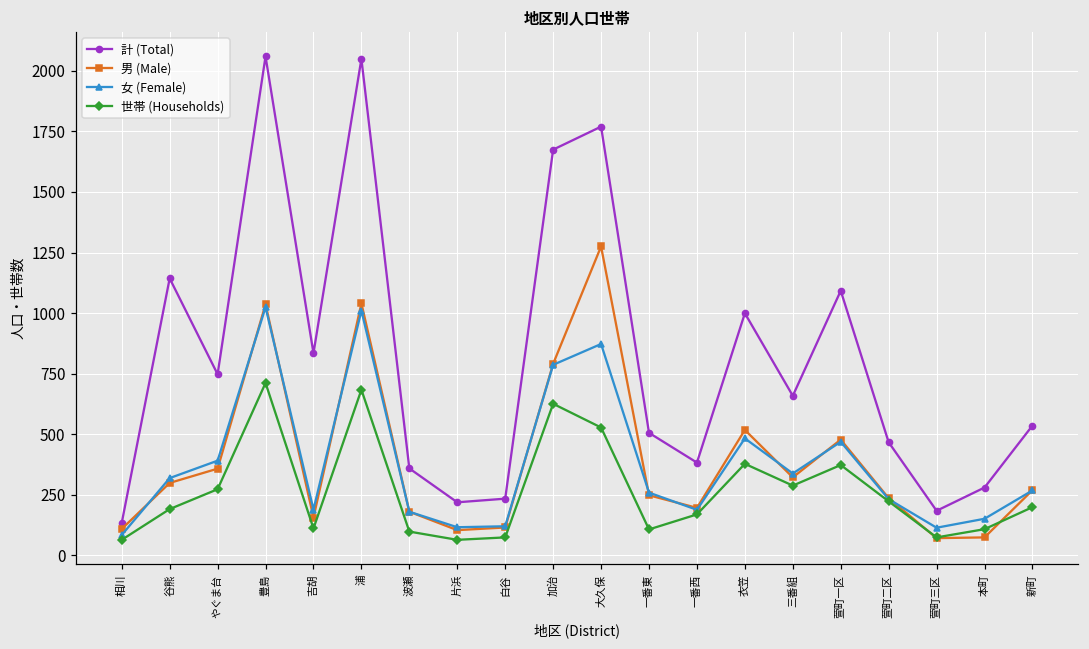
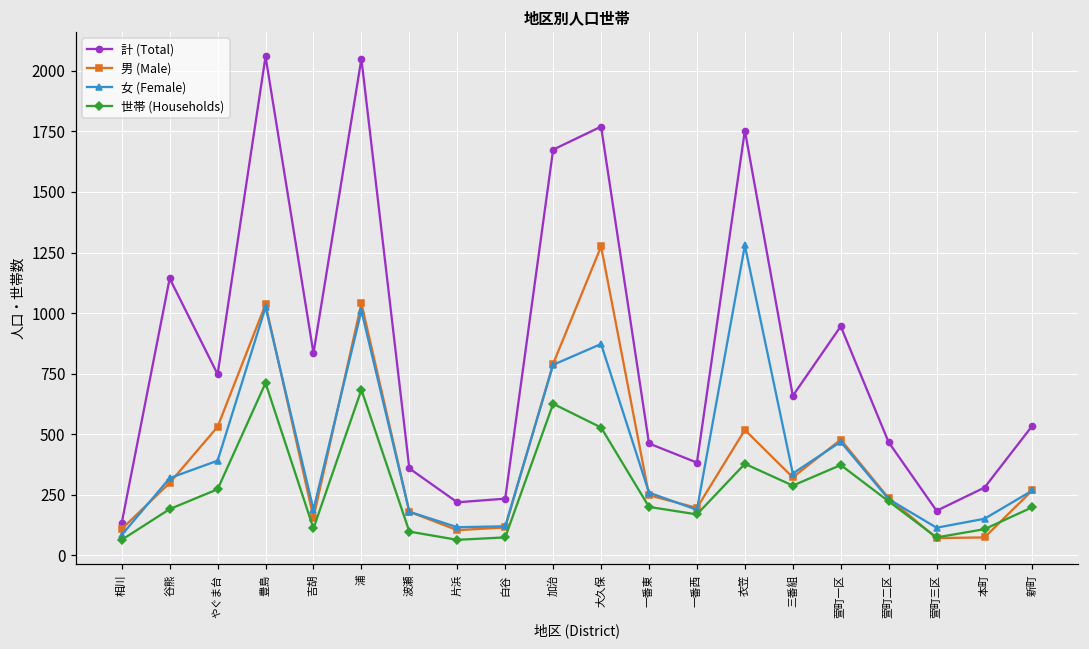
男 (Male), やぐま台: 360 -> 530
計 (Total), 一番東: 510 -> 460
世帯 (Households), 一番東: 110 -> 200
計 (Total), 衣笠: 1000 -> 1750
女 (Female), 衣笠: 480 -> 1280
計 (Total), 萱町一区: 1090 -> 950
